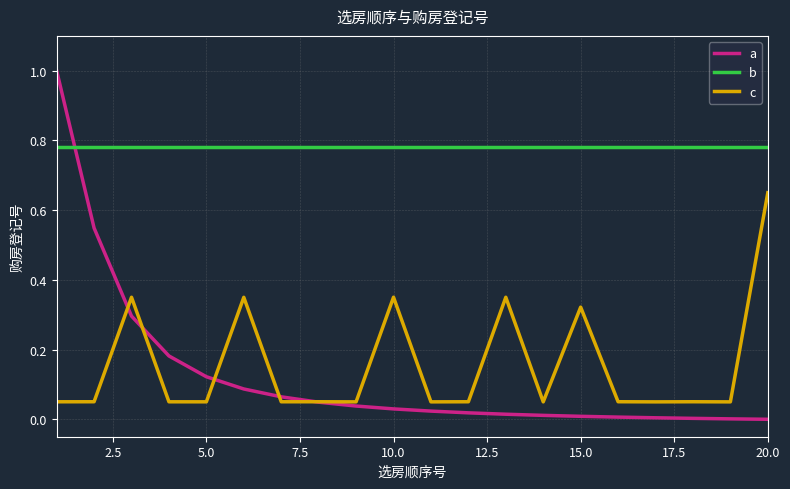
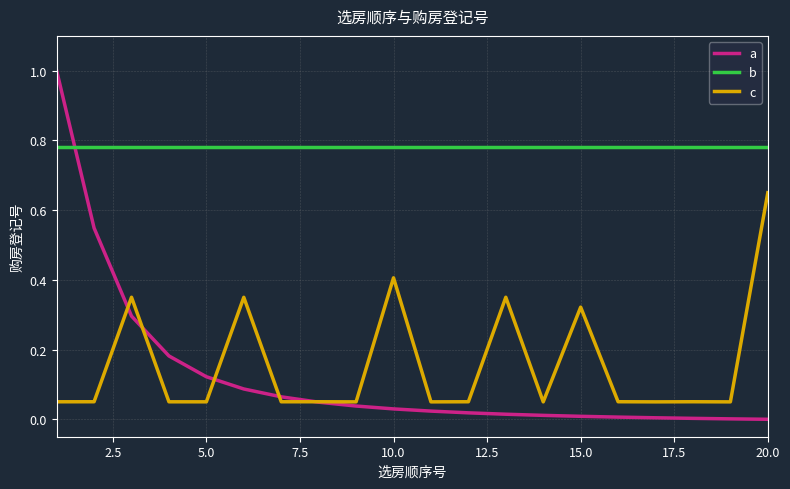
c, 10.0: 0.35 -> 0.41
